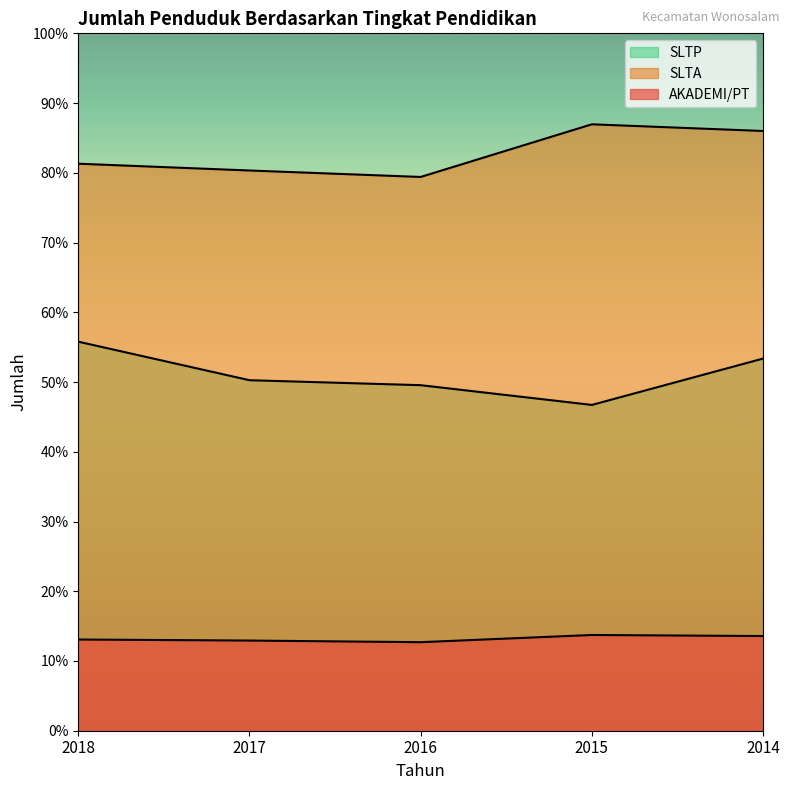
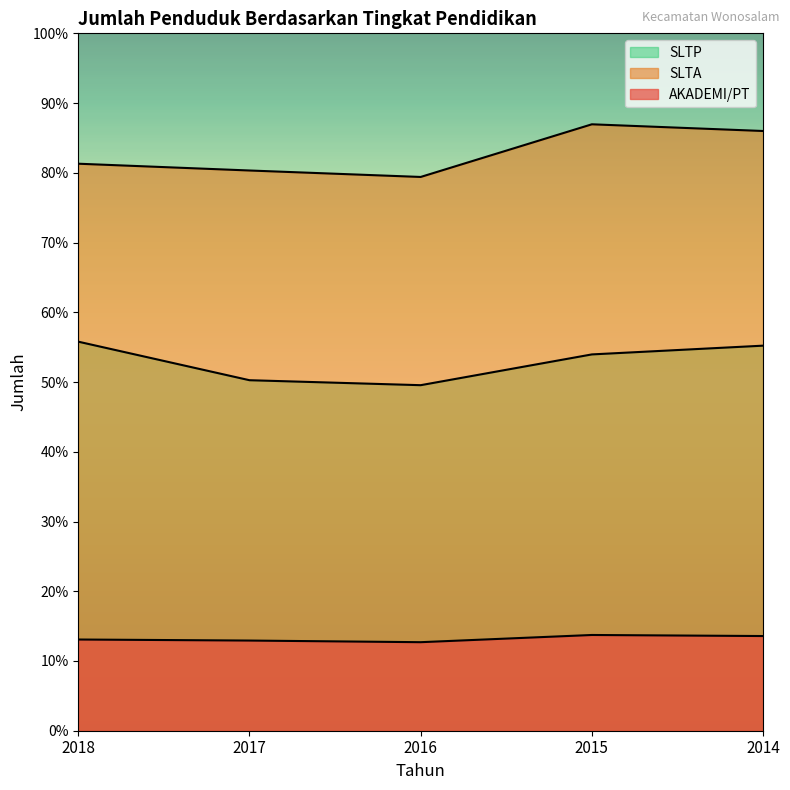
SLTP, 2015: 47% -> 54%
SLTP, 2014: 53% -> 55%
